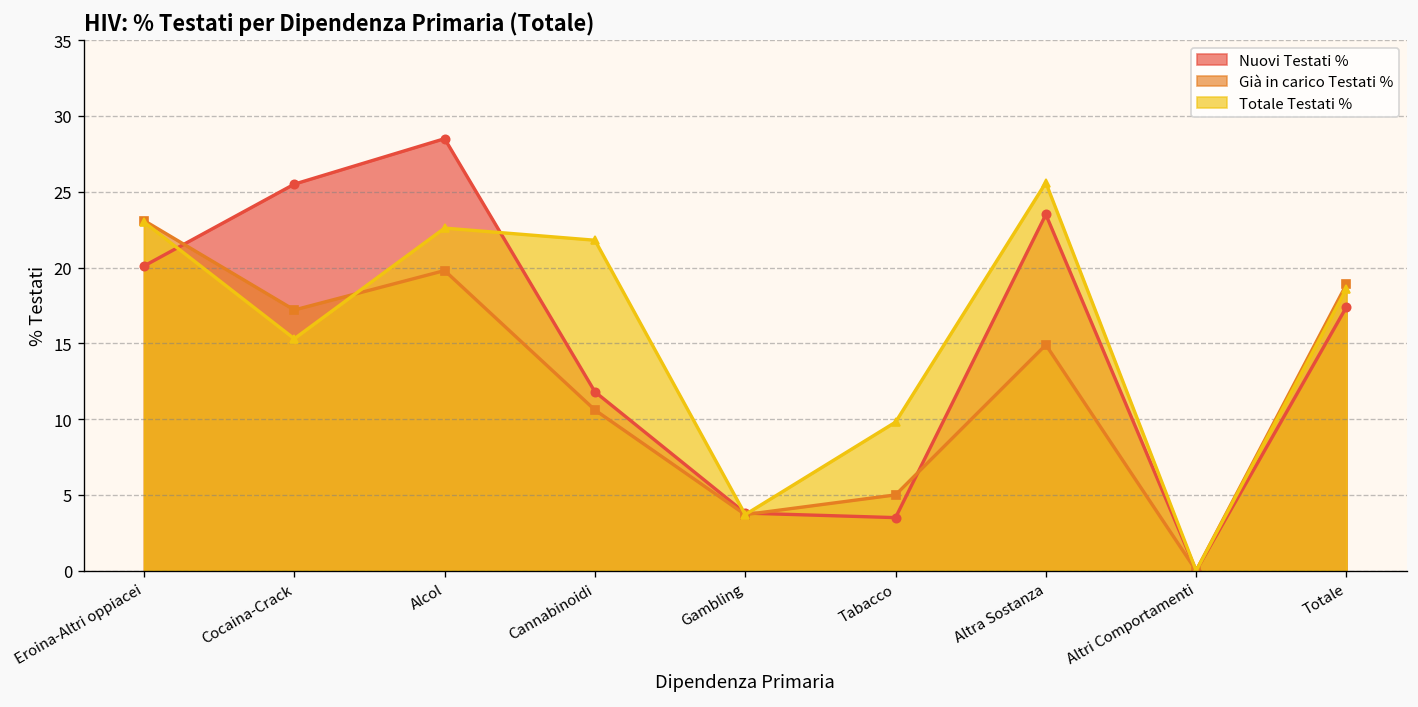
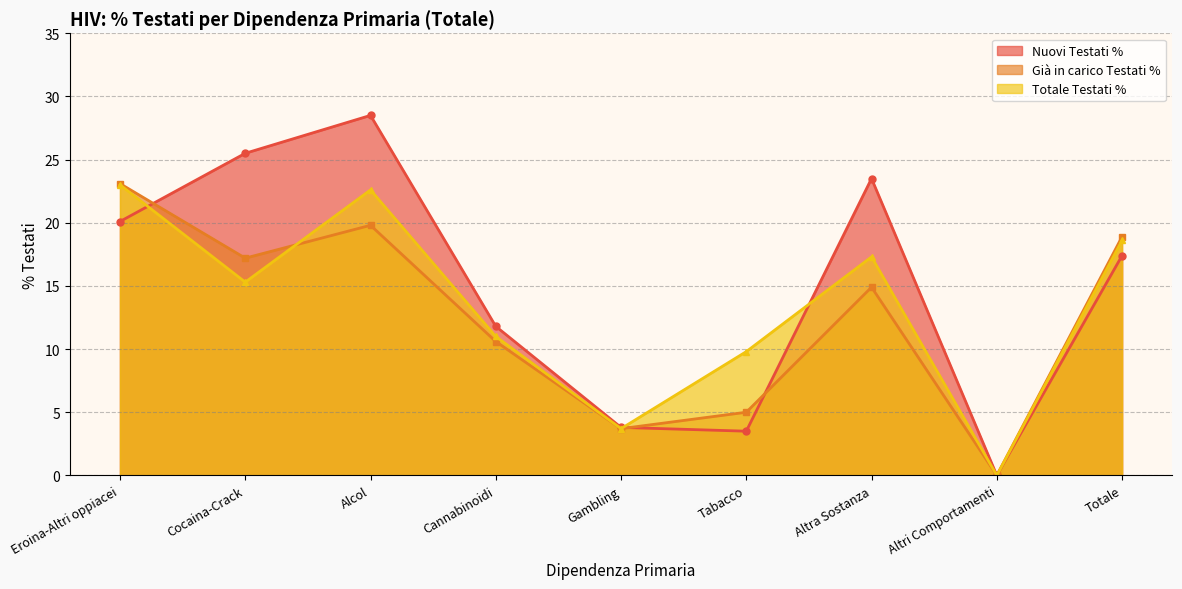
Totale Testati %, Cannabinoidi: 21.8 -> 11.0
Totale Testati %, Altra Sostanza: 25.6 -> 17.3
